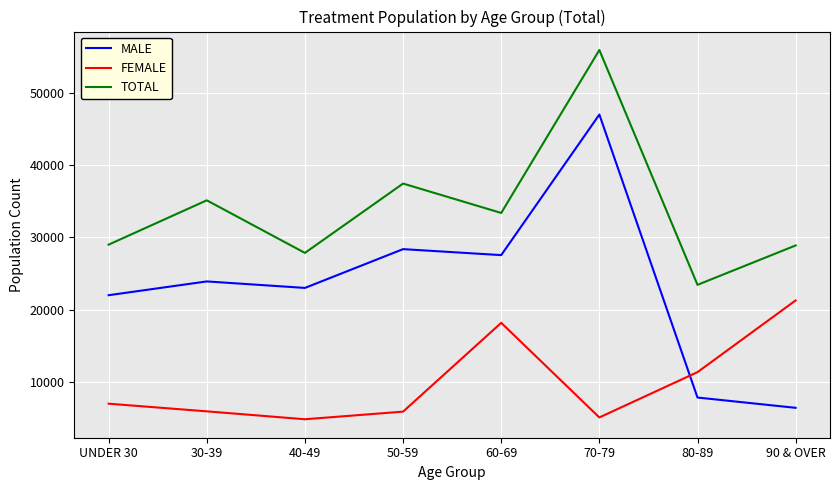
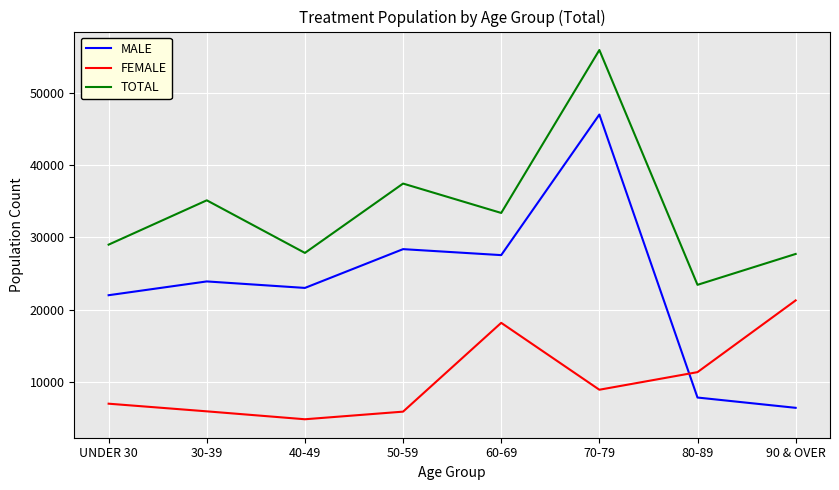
FEMALE, 70-79: 5000 -> 9000
TOTAL, 90 & OVER: 29000 -> 28000
